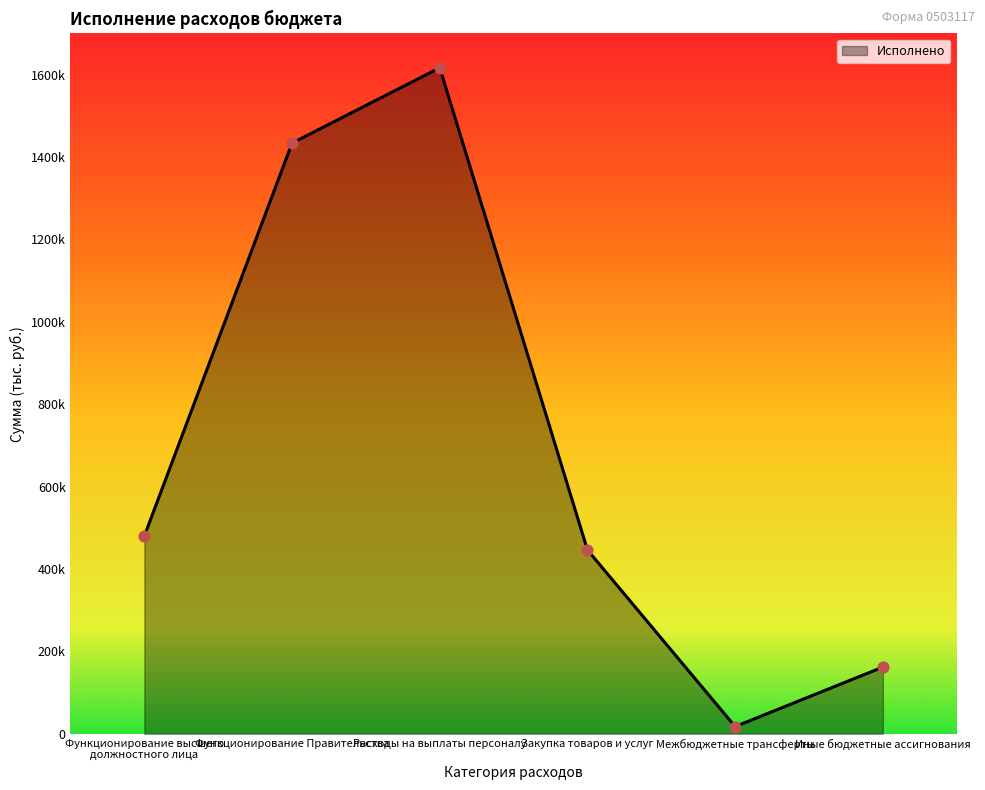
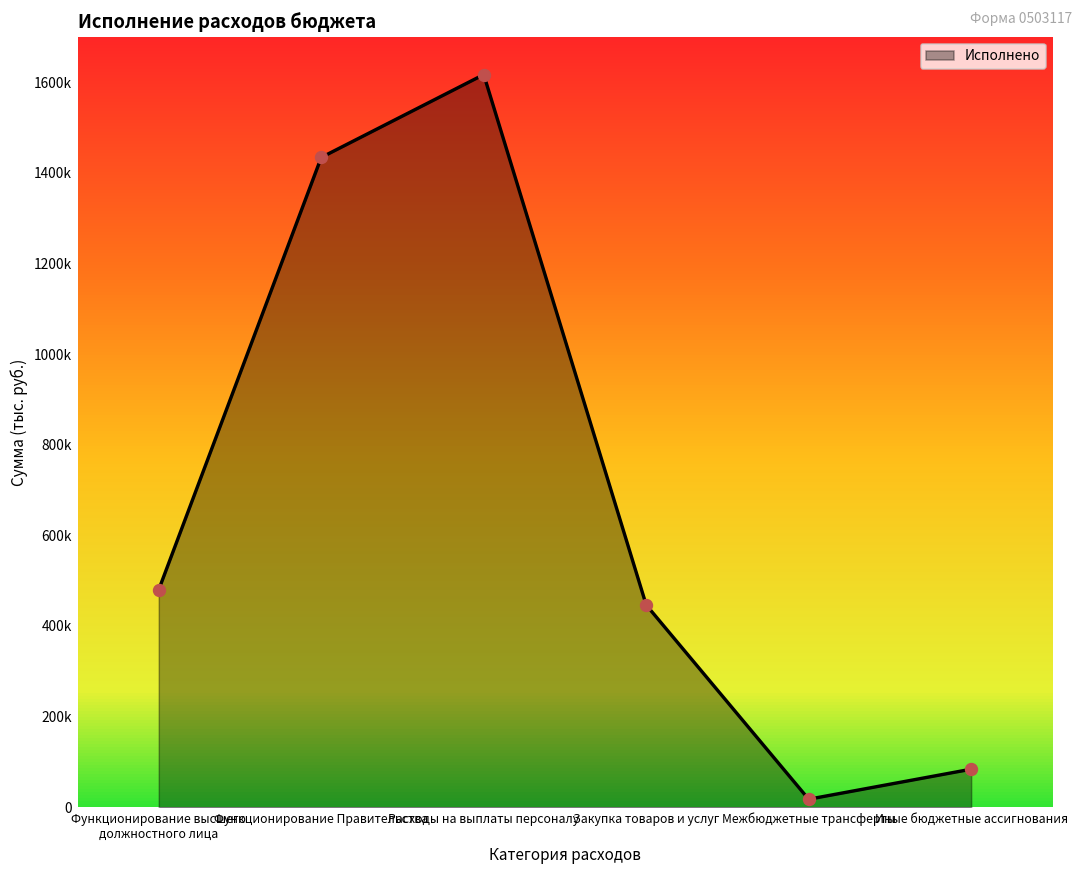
Иные бюджетные ассигнования: 160000 -> 80000
